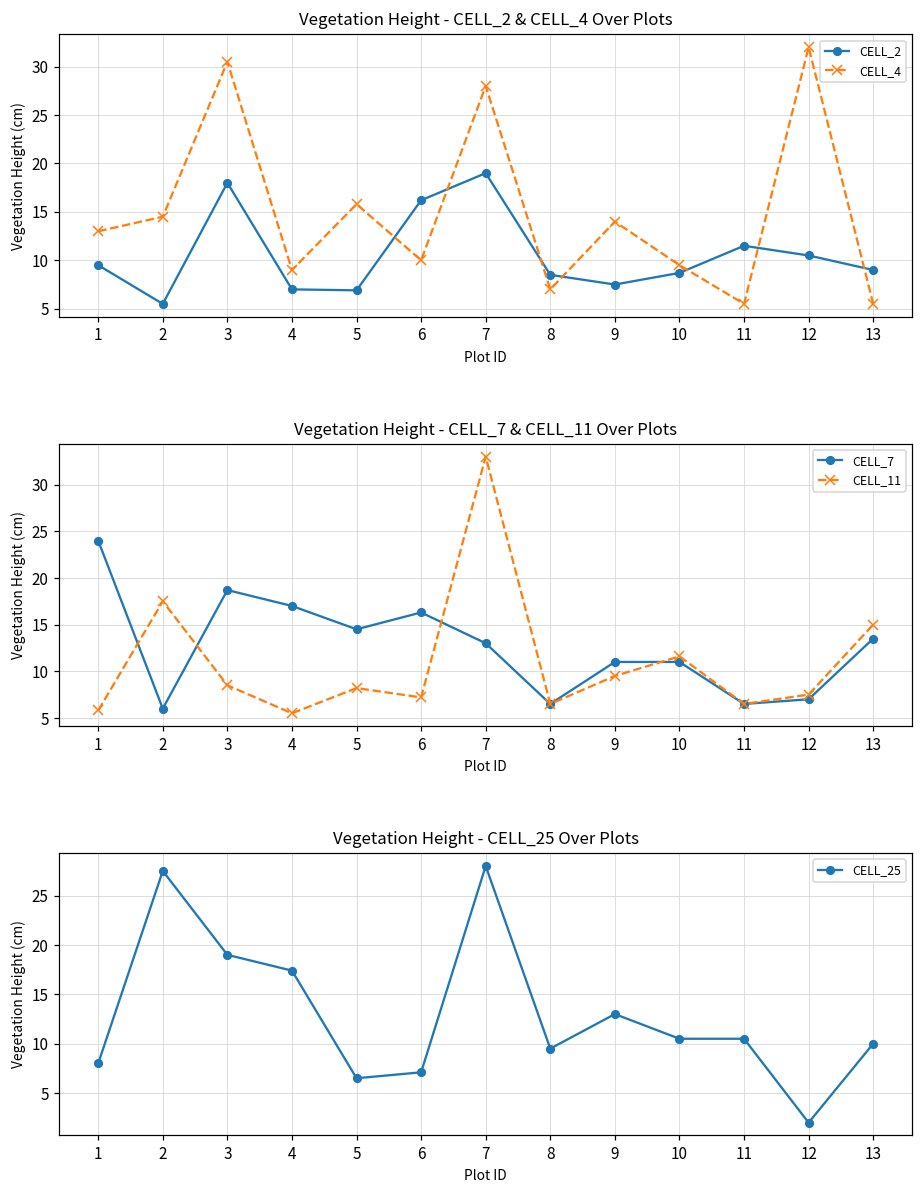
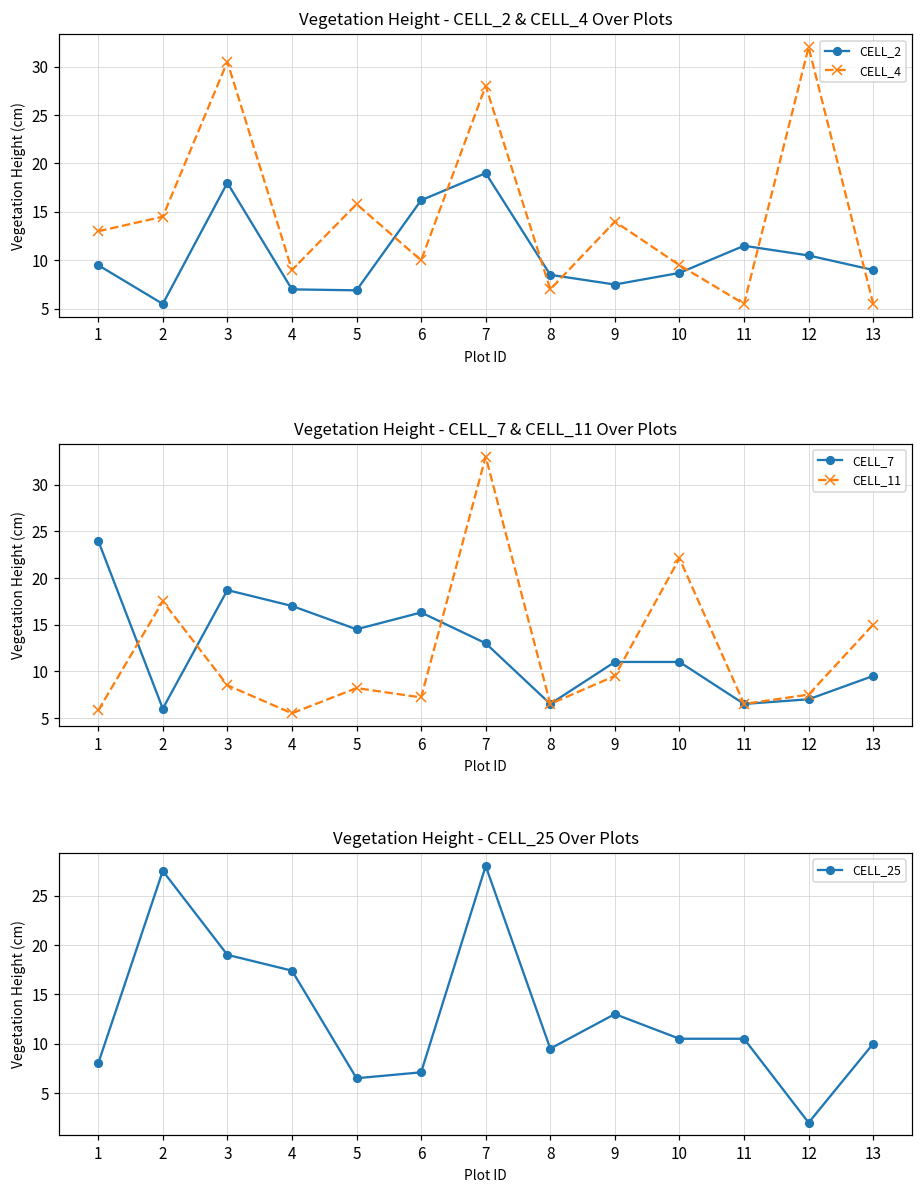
Vegetation Height - CELL_7 & CELL_11 Over Plots, CELL_11, 10: 12 -> 22
Vegetation Height - CELL_7 & CELL_11 Over Plots, CELL_7, 13: 14 -> 10
